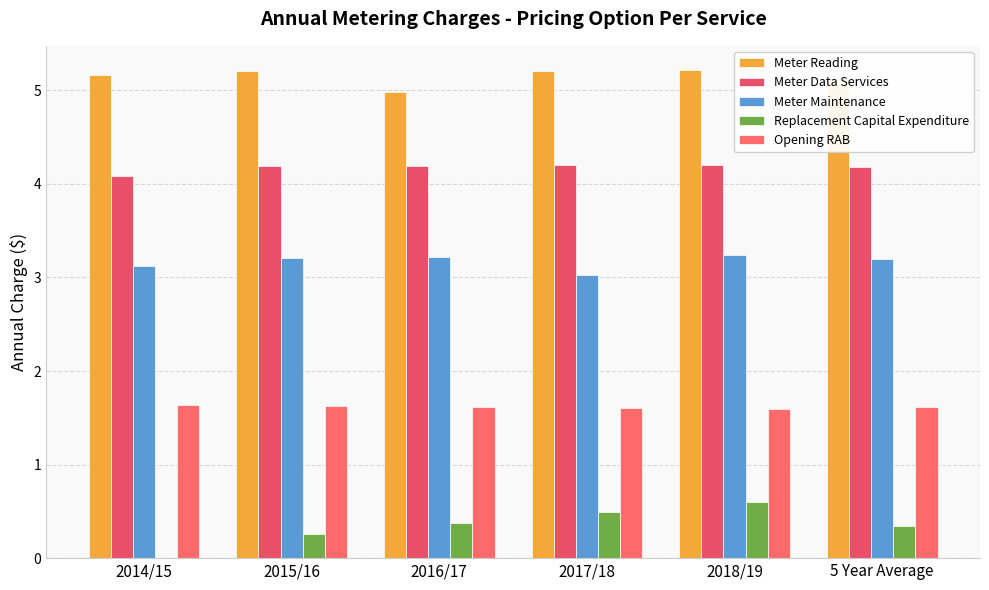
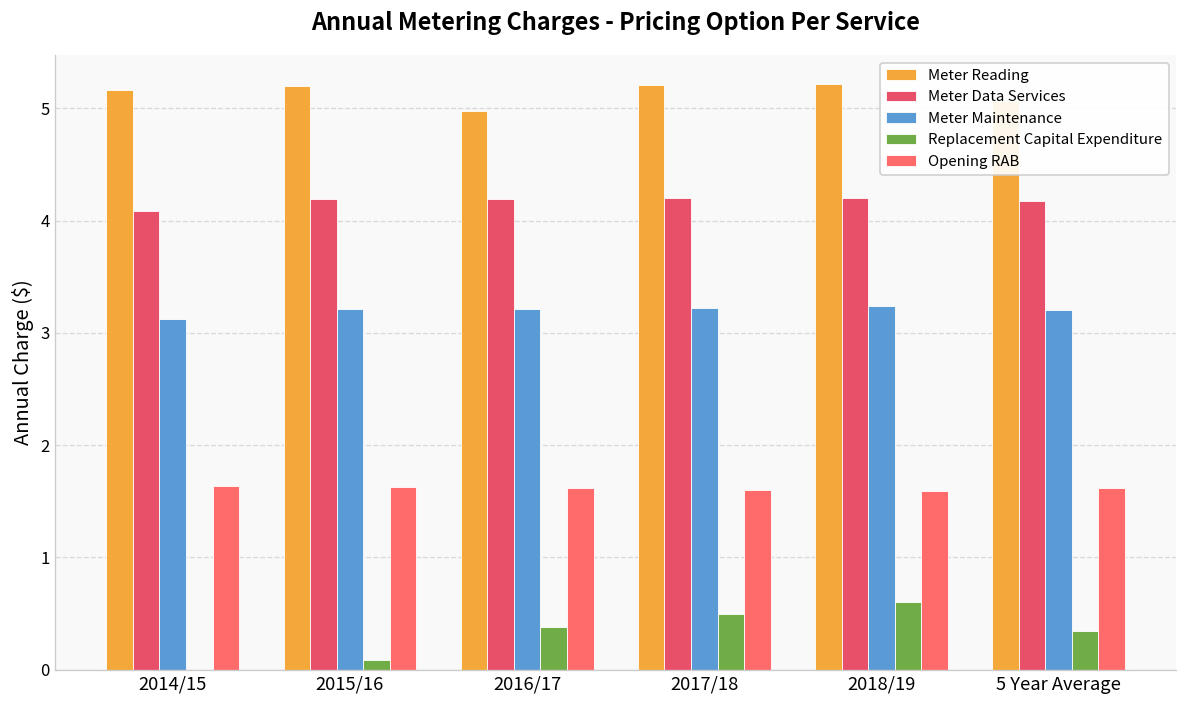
Replacement Capital Expenditure, 2015/16: 0.3 -> 0.1
Meter Maintenance, 2017/18: 3.0 -> 3.2
